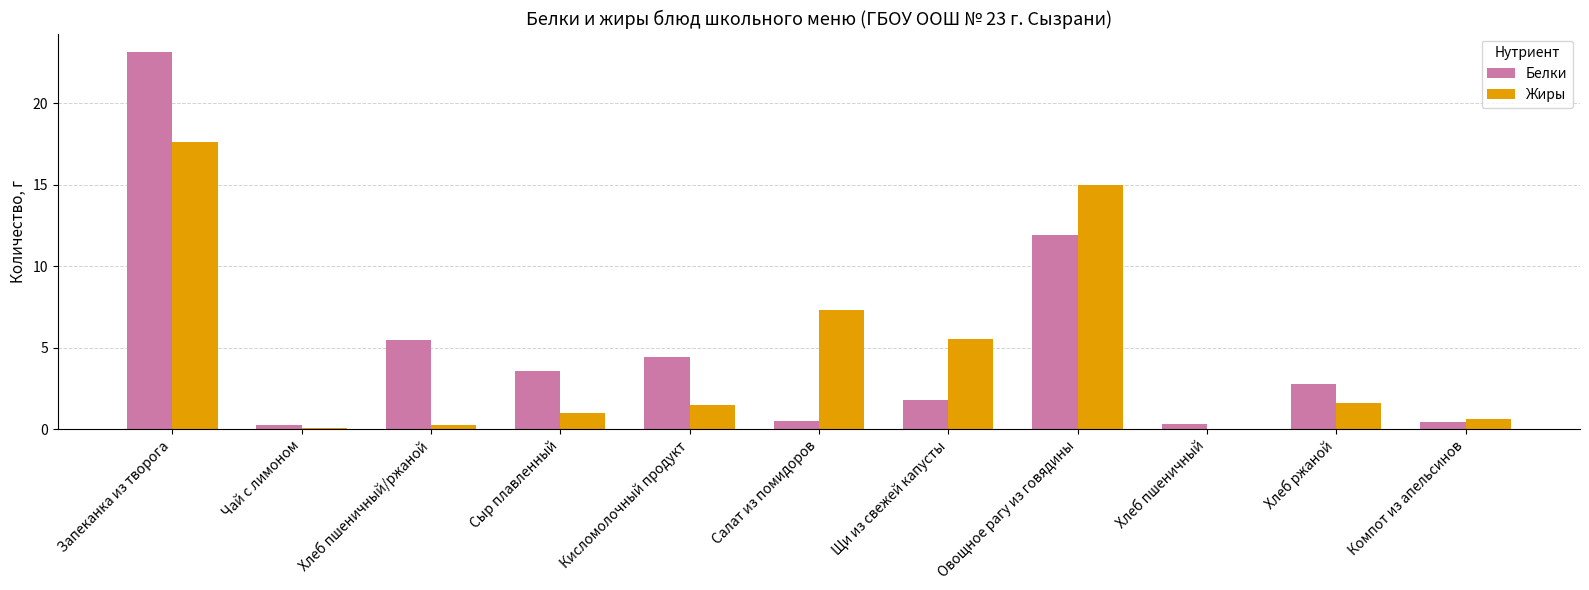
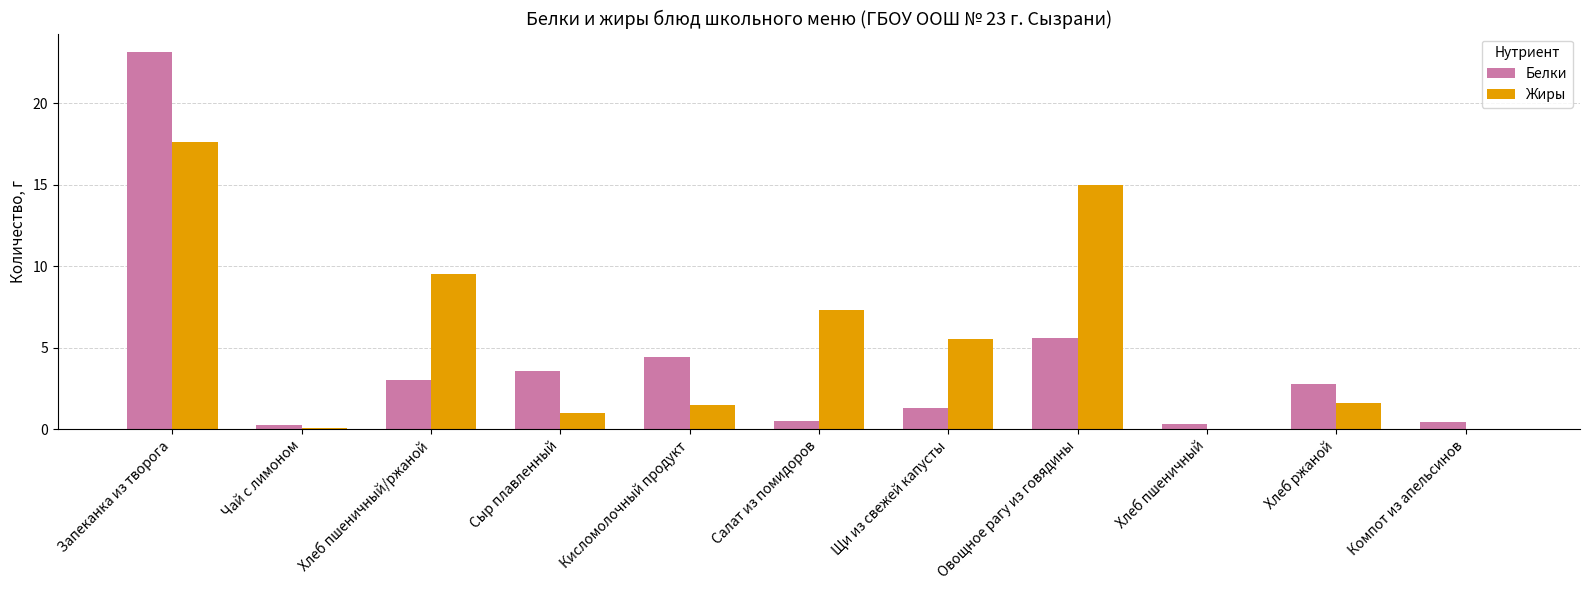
Белки, Хлеб пшеничный/ржаной: 5.5 -> 3.0
Жиры, Хлеб пшеничный/ржаной: 0.2 -> 9.5
Белки, Щи из свежей капусты: 1.8 -> 1.3
Белки, Овощное рагу из говядины: 11.9 -> 5.6
Жиры, Компот из апельсинов: 0.6 -> 0.0
